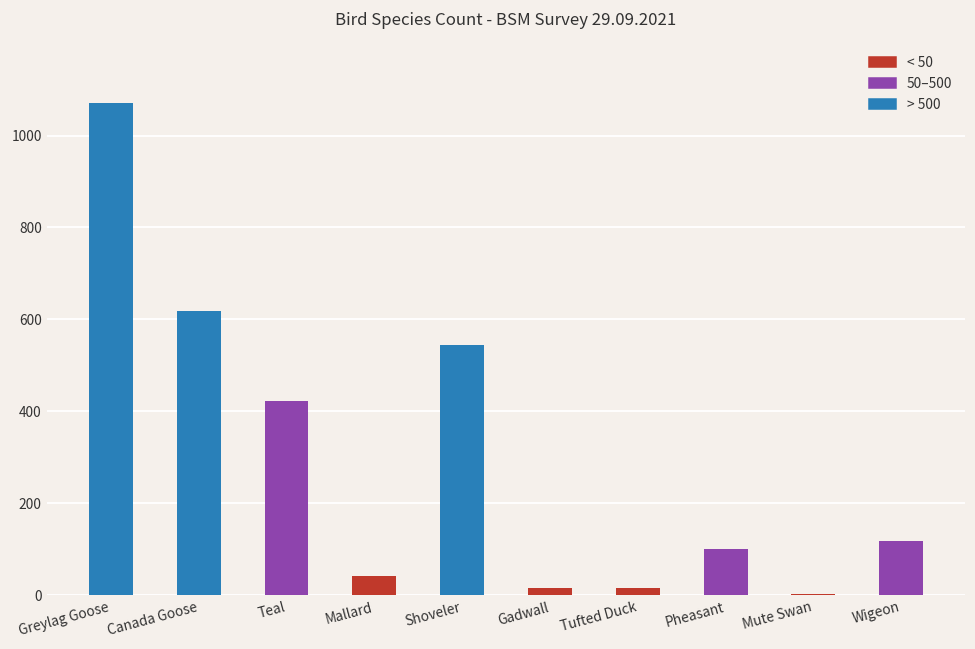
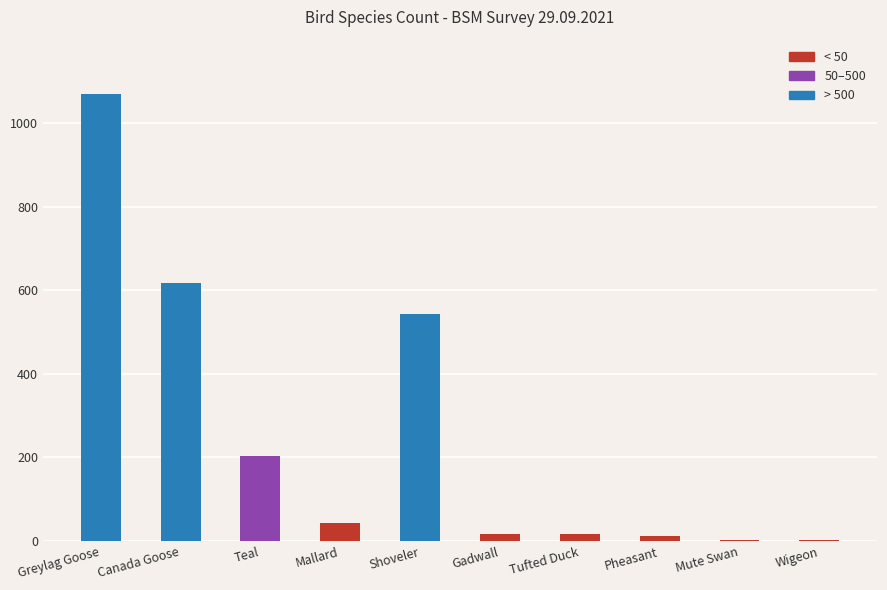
Teal: 420 -> 200
Pheasant: 100 -> 10
Wigeon: 120 -> 0
